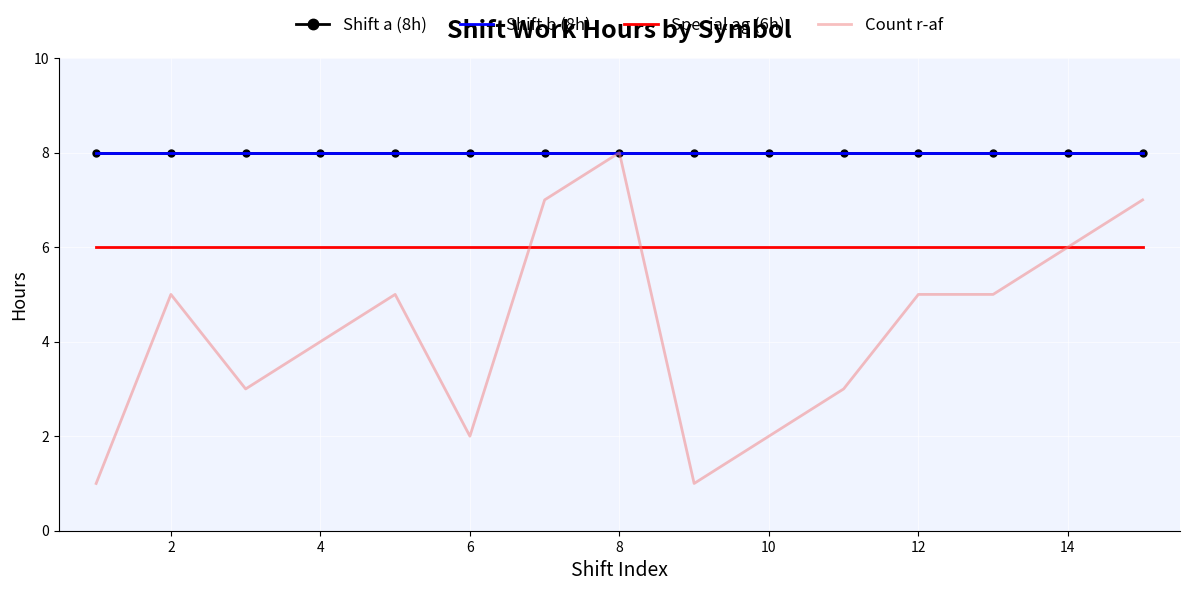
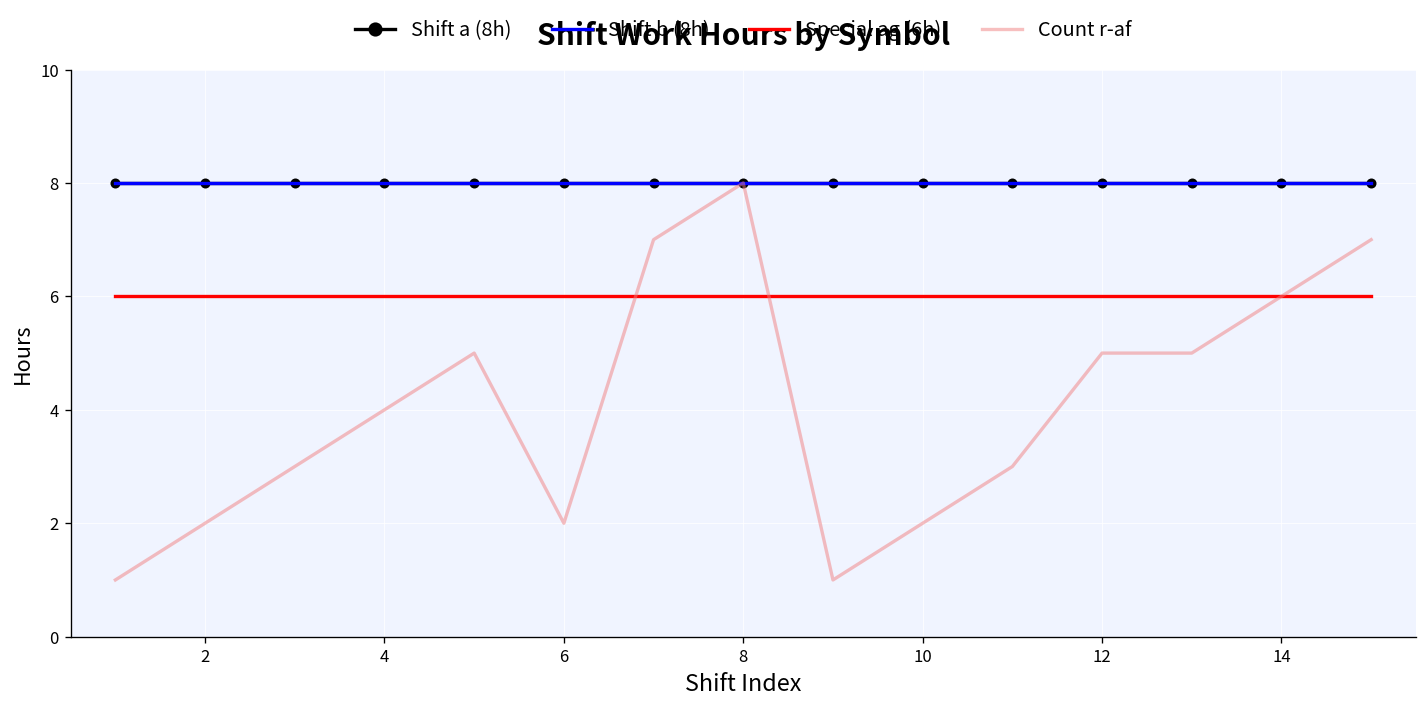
Count r-af, 2: 5 -> 2
